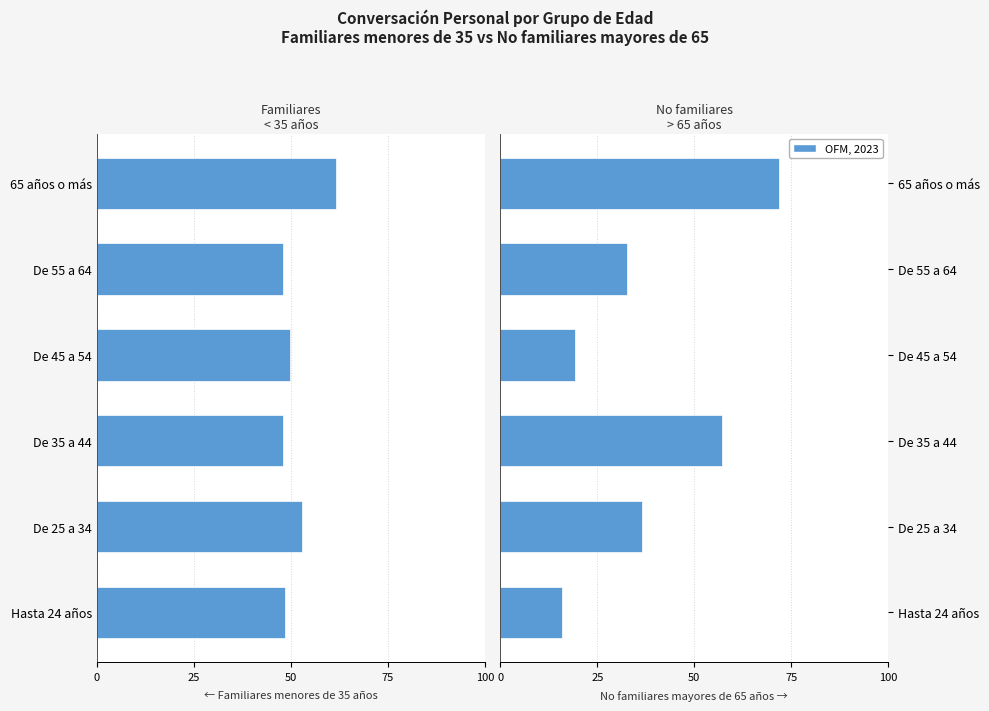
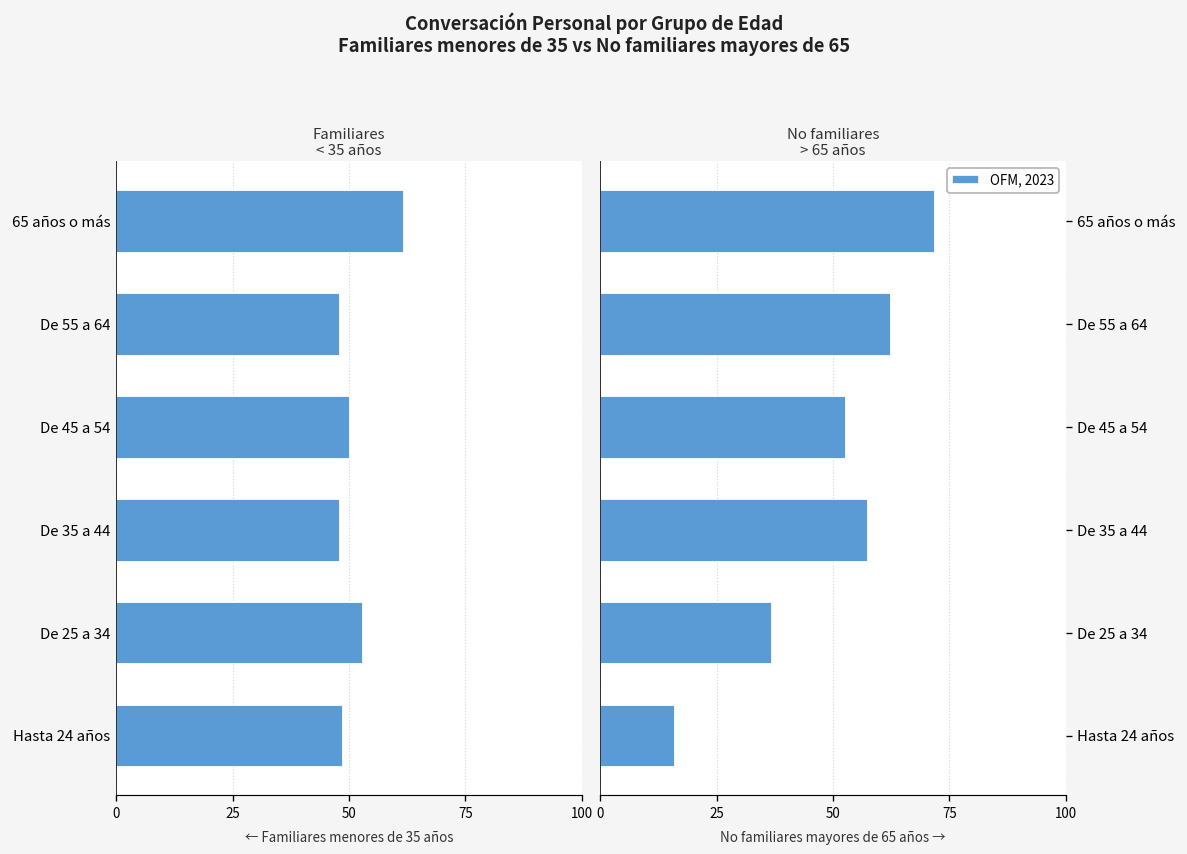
No familiares > 65 años, De 55 a 64: 33 -> 62
No familiares > 65 años, De 45 a 54: 19 -> 53
